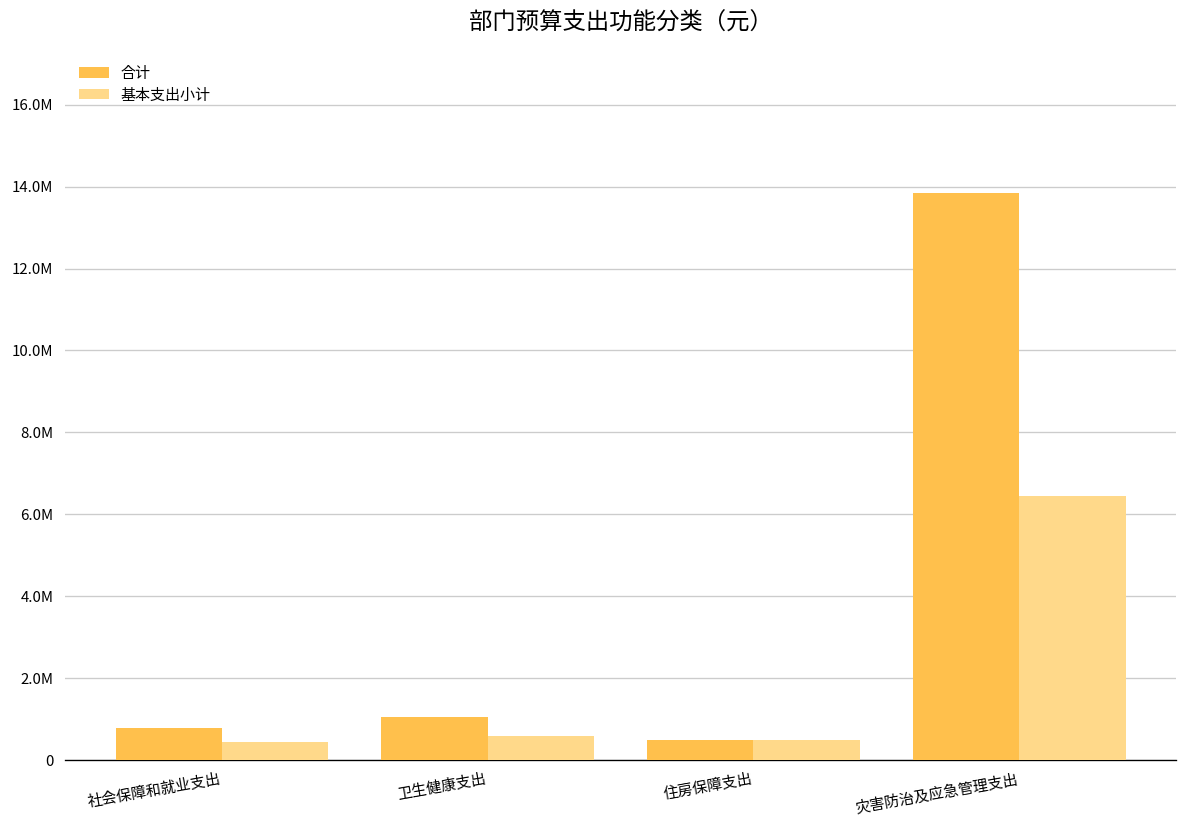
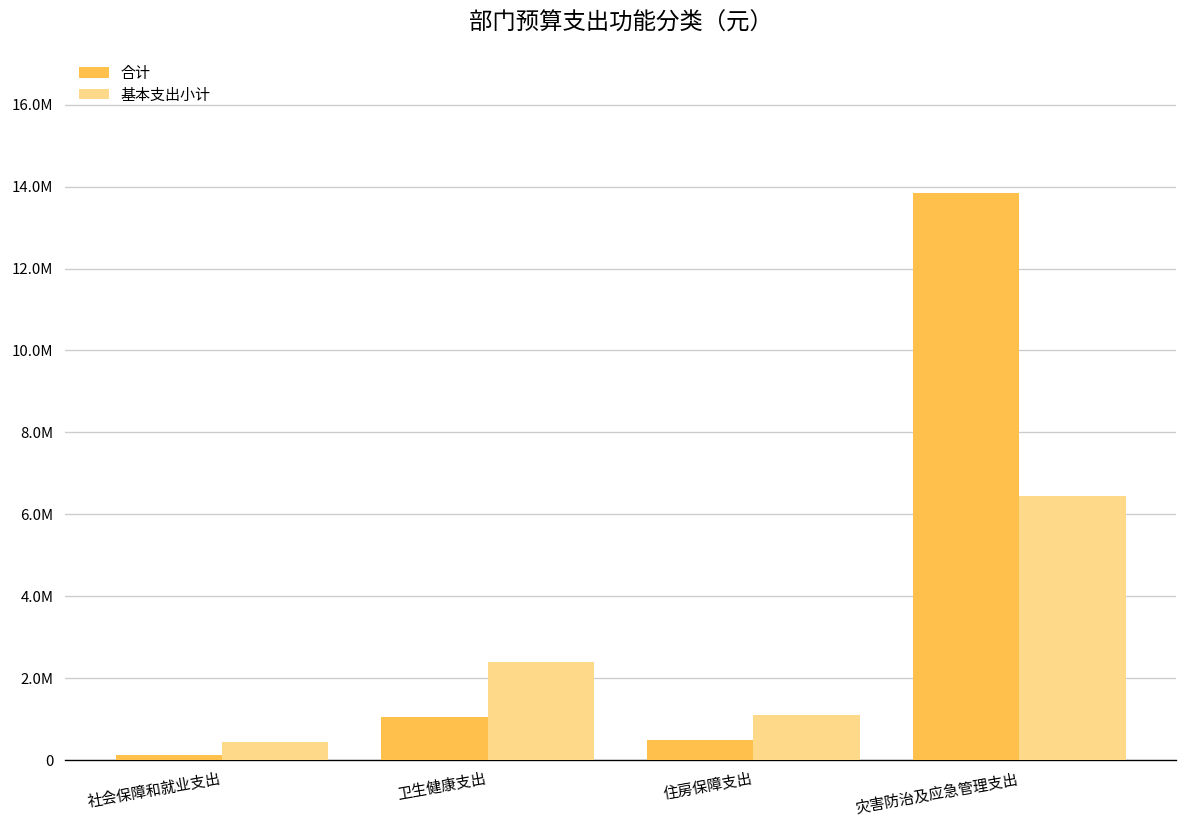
合计, 社会保障和就业支出: 800000 -> 100000
基本支出小计, 卫生健康支出: 600000 -> 2400000
基本支出小计, 住房保障支出: 500000 -> 1100000
